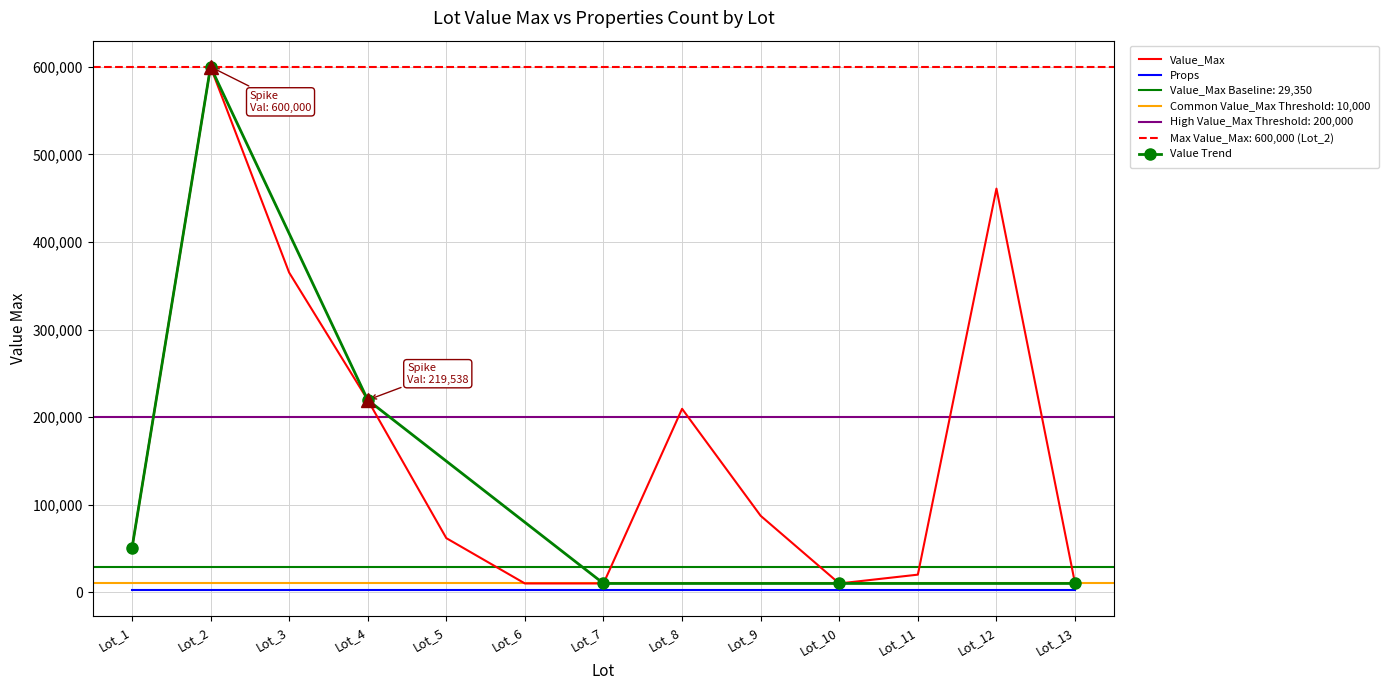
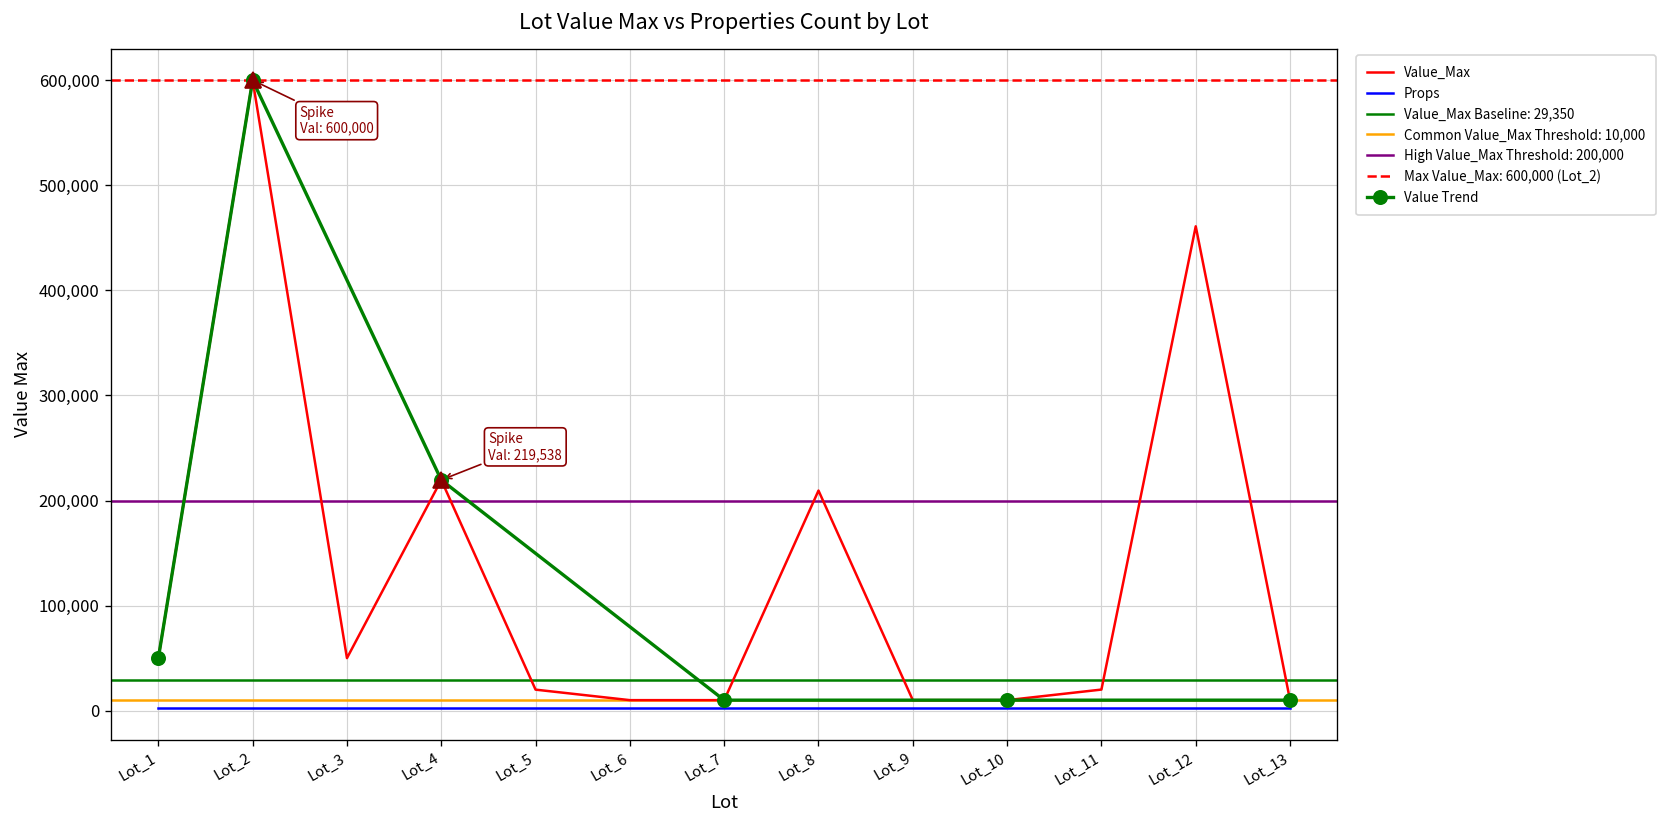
Value_Max, Lot_3: 370,000 -> 50,000
Value_Max, Lot_5: 60,000 -> 20,000
Value_Max, Lot_9: 90,000 -> 10,000
